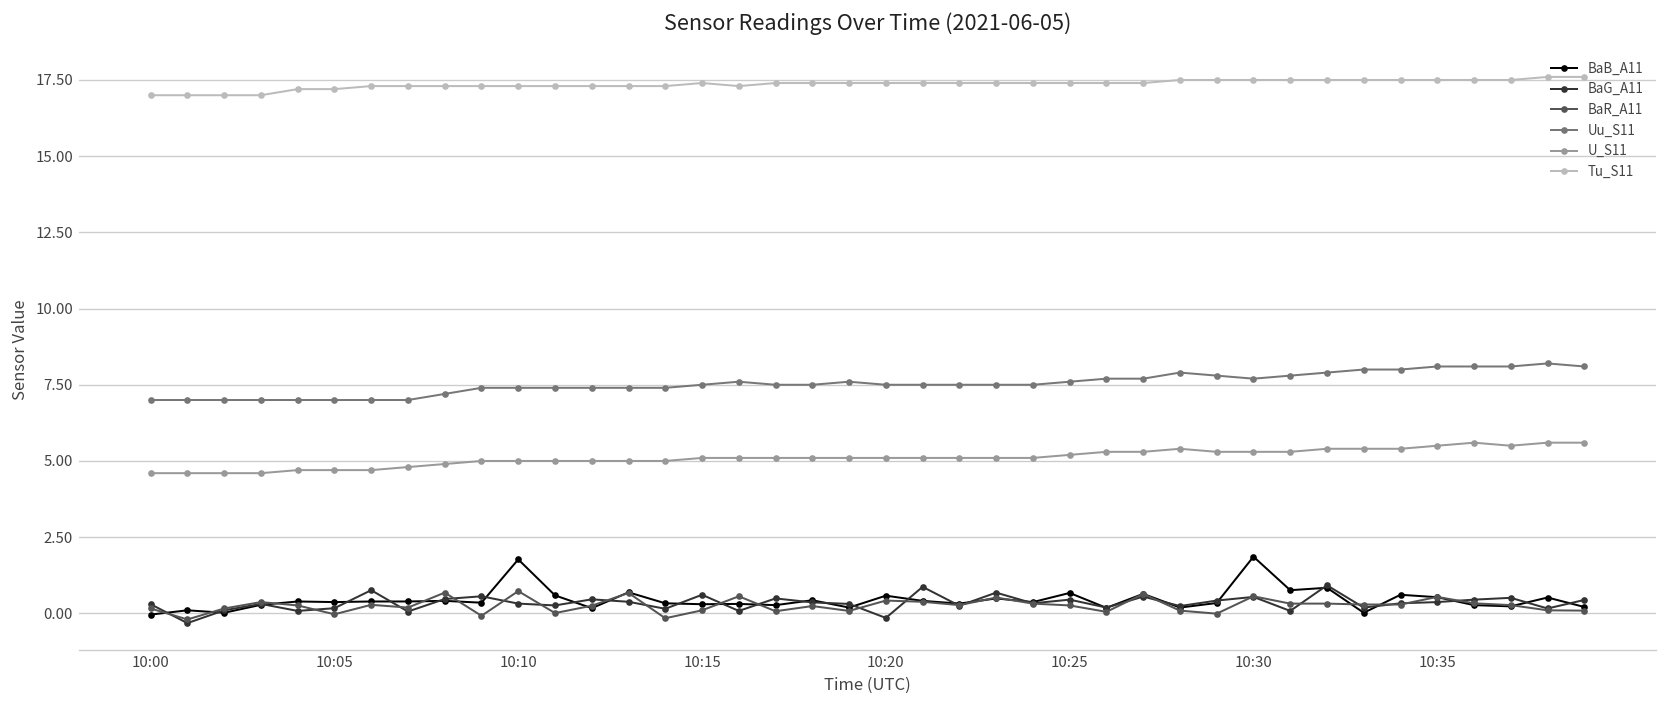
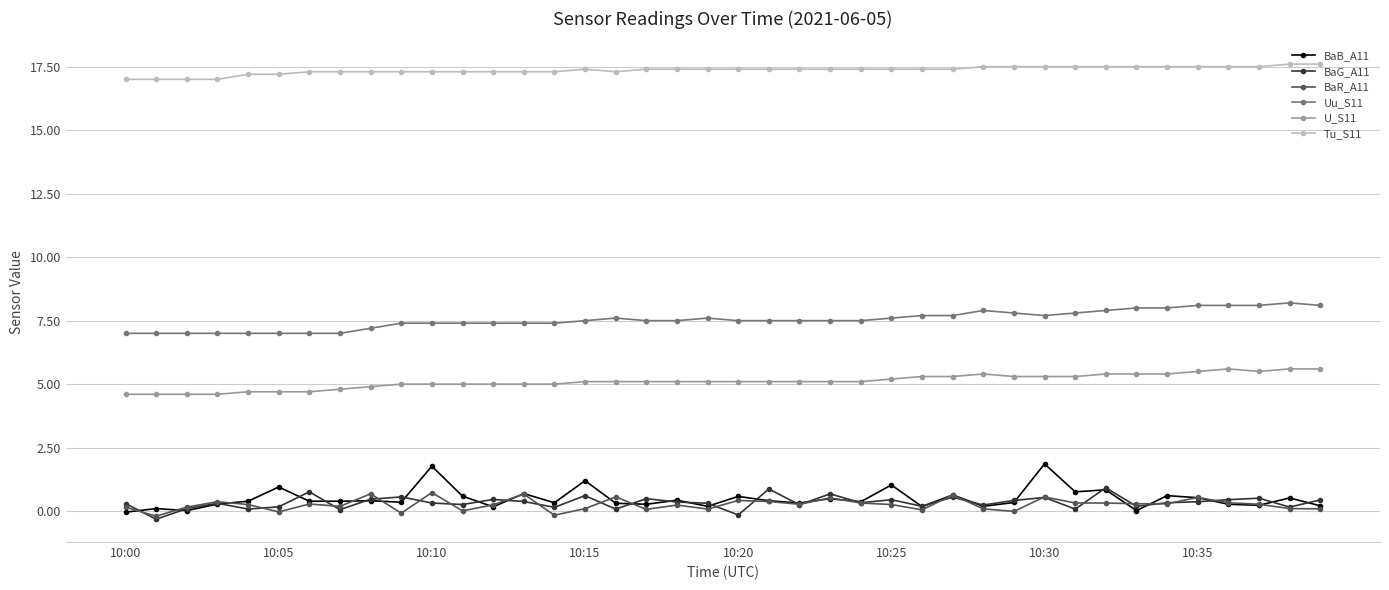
BaB_A11, 10:05: 0.4 -> 1.0
BaB_A11, 10:15: 0.3 -> 1.2
BaB_A11, 10:25: 0.7 -> 1.0
